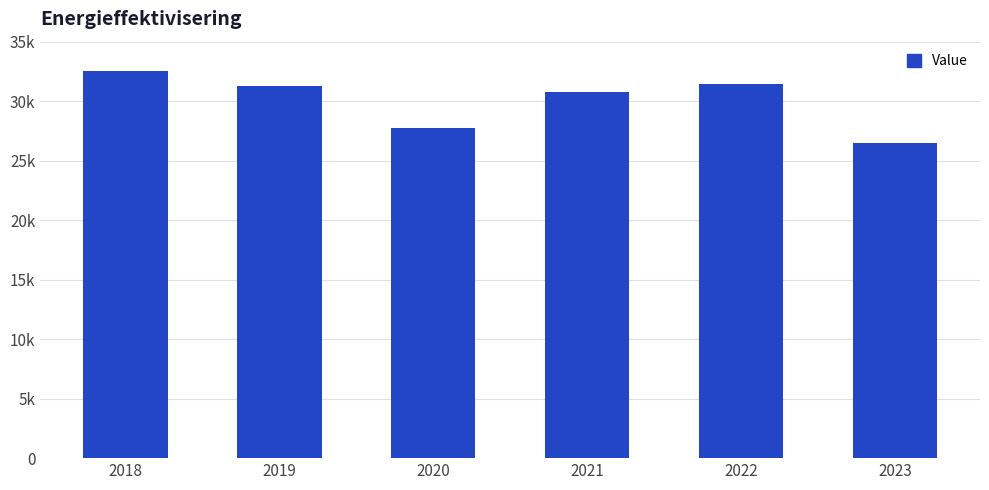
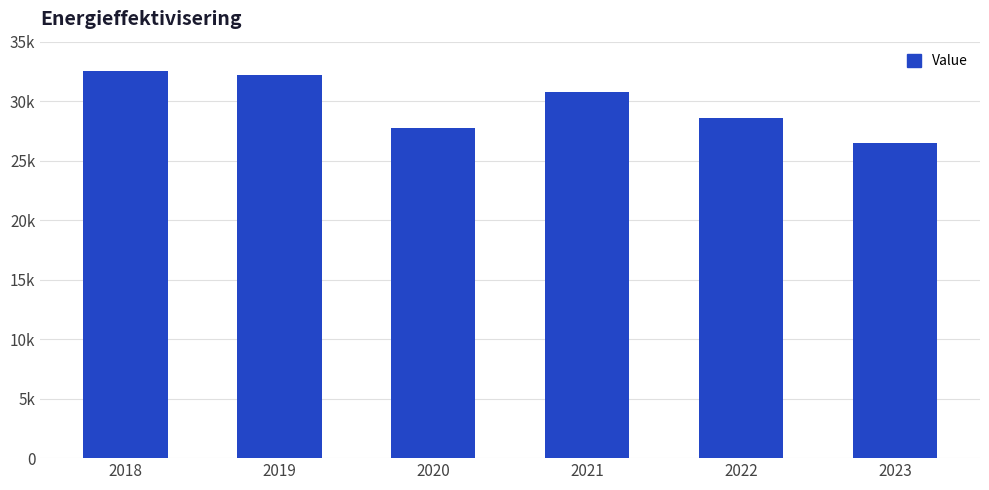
2019: 31300 -> 32200
2022: 31400 -> 28600
